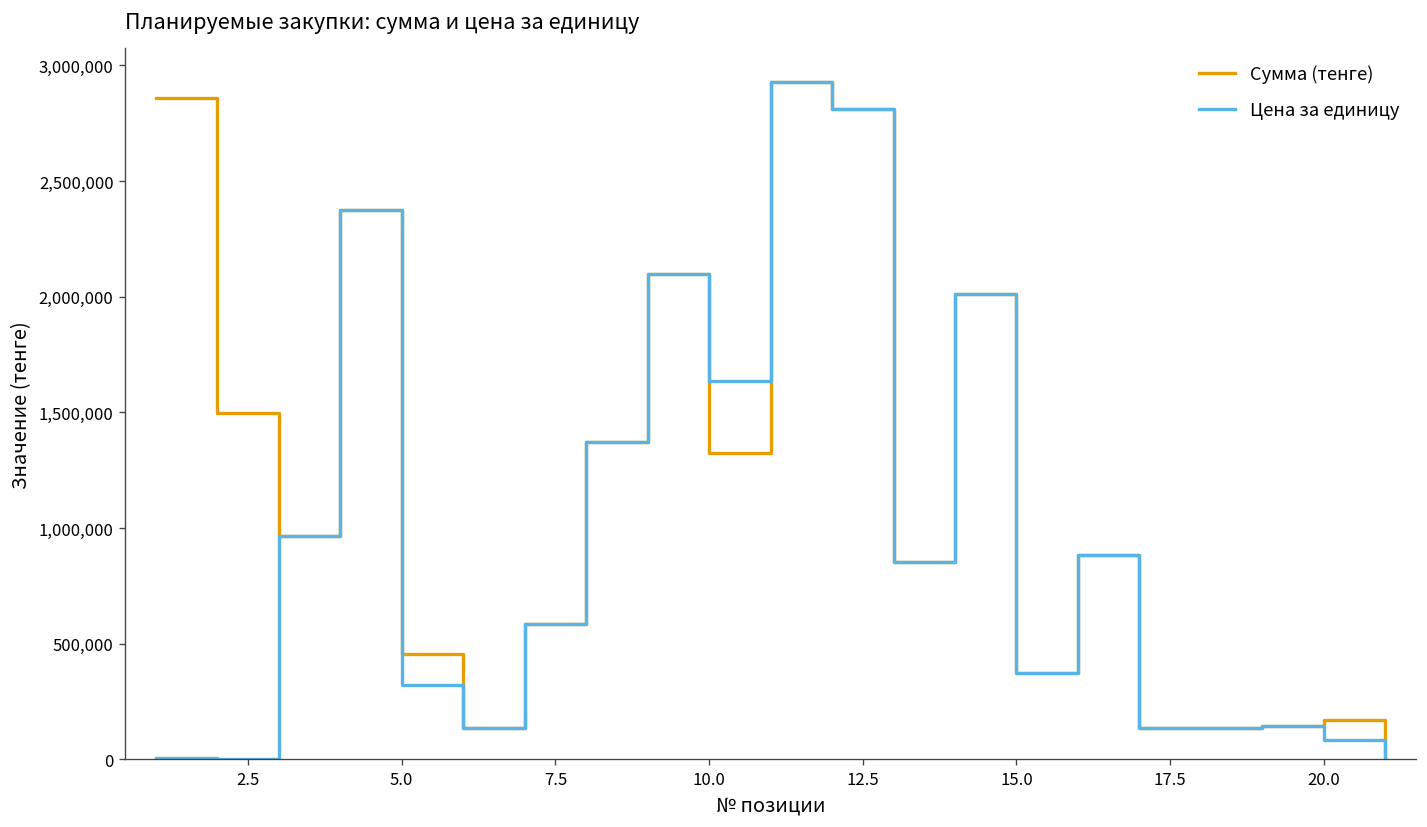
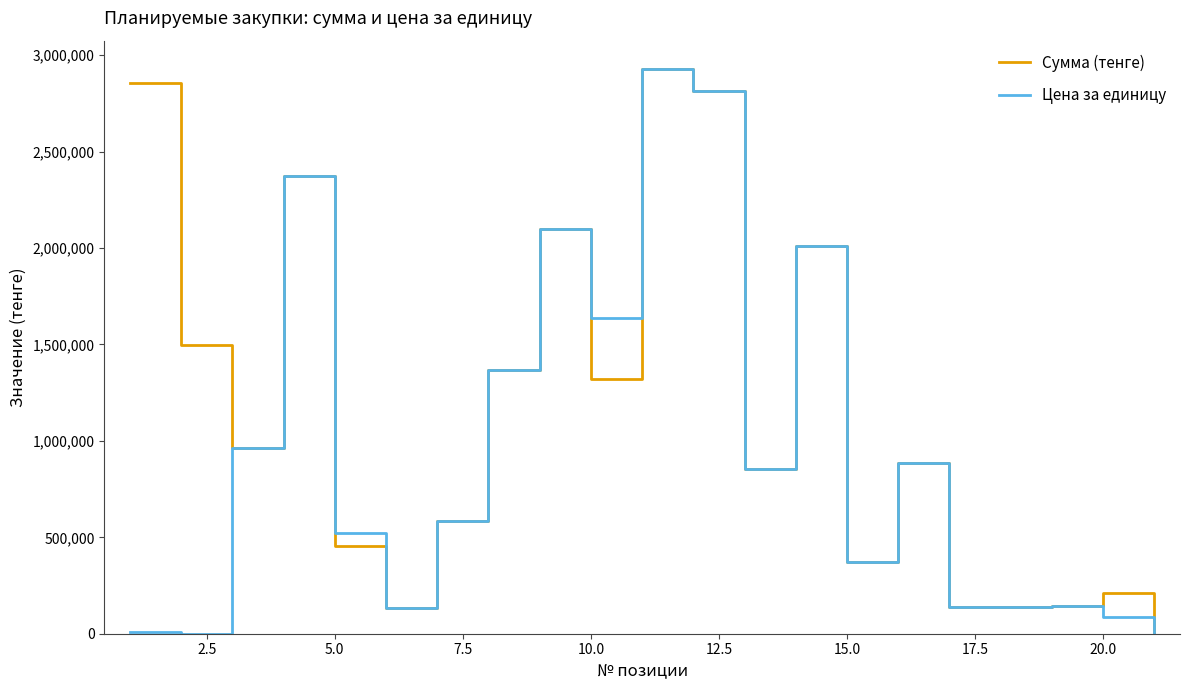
Цена за единицу, 5.0: 320,000 -> 520,000
Сумма (тенге), 20.0: 170,000 -> 210,000
